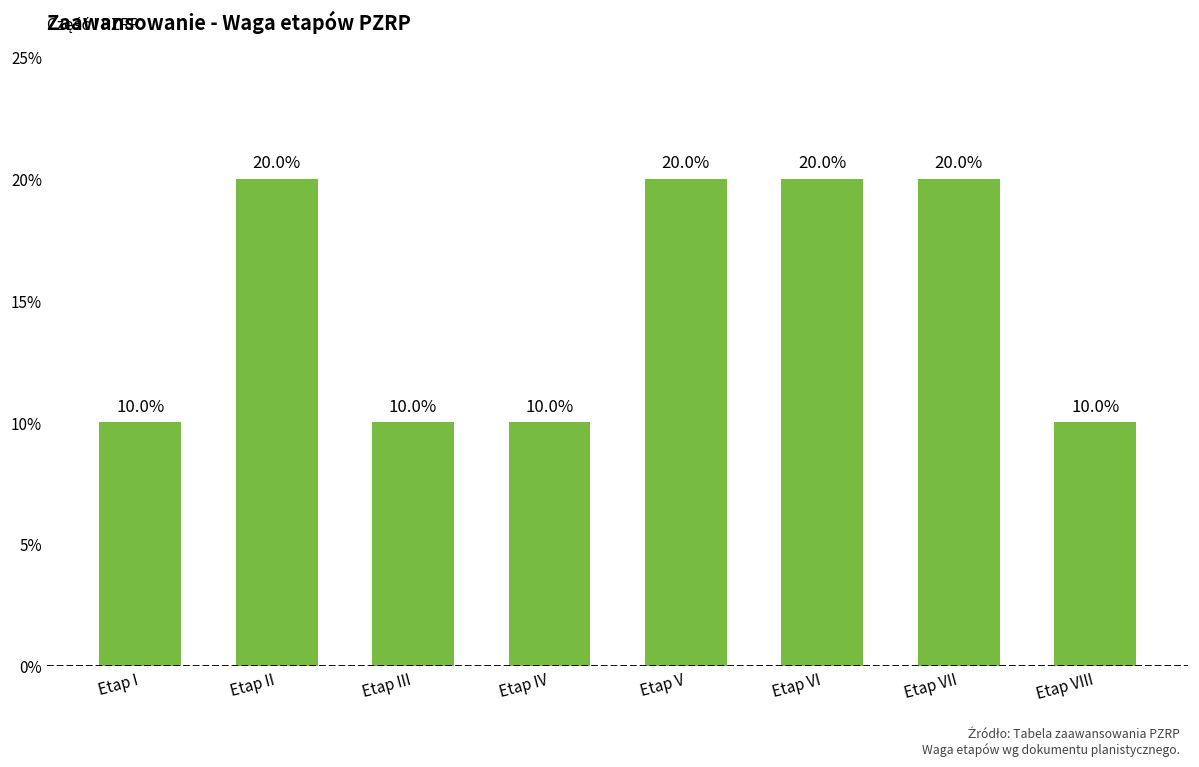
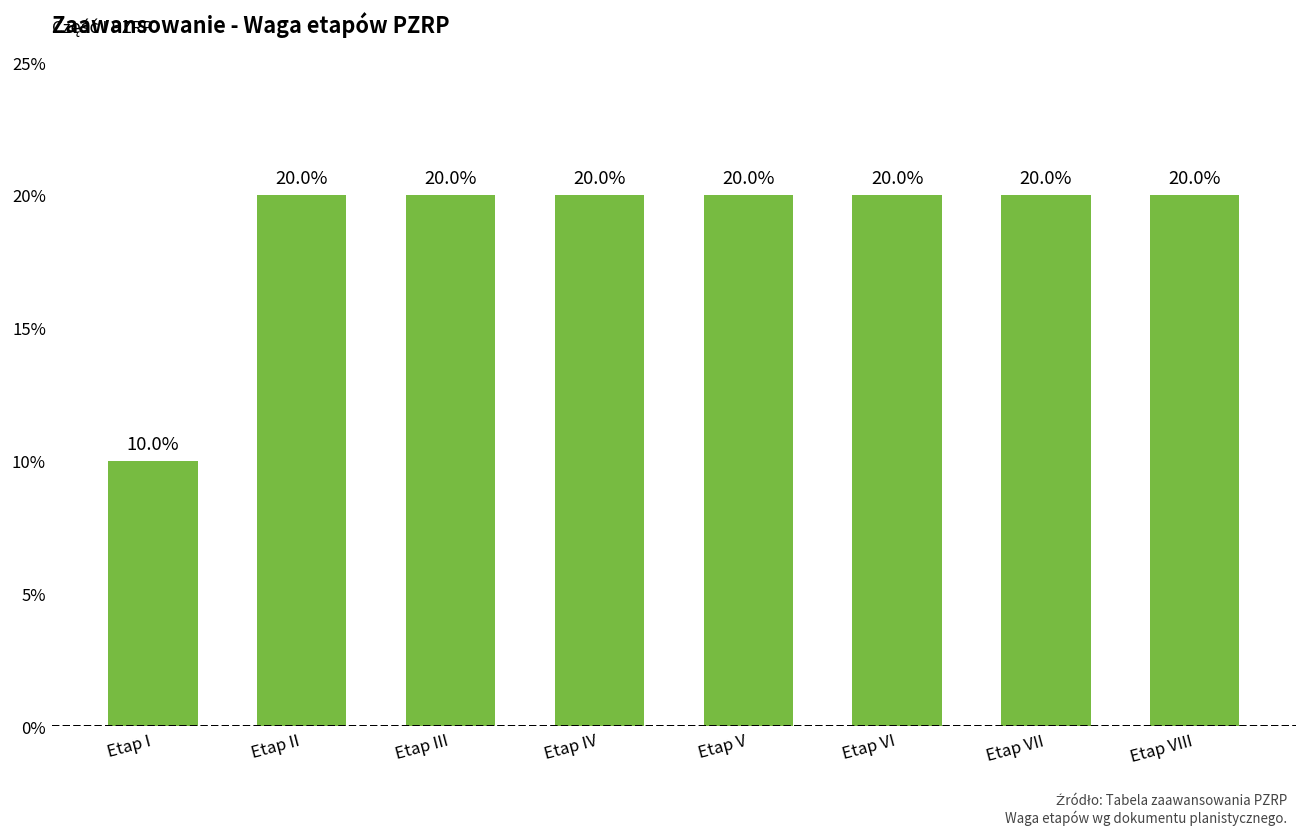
Etap III: 10.0% -> 20.0%
Etap IV: 10.0% -> 20.0%
Etap VIII: 10.0% -> 20.0%
